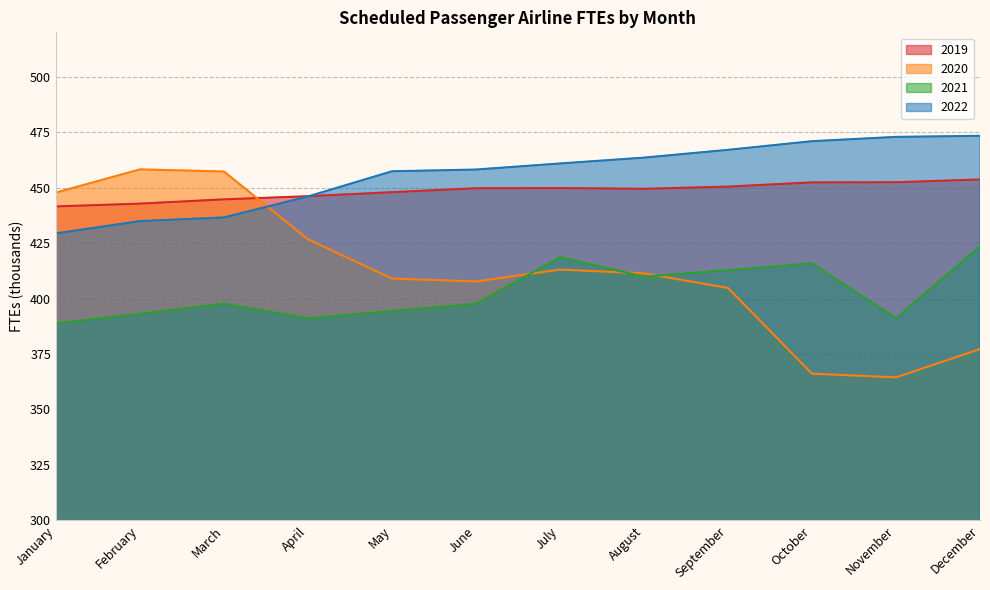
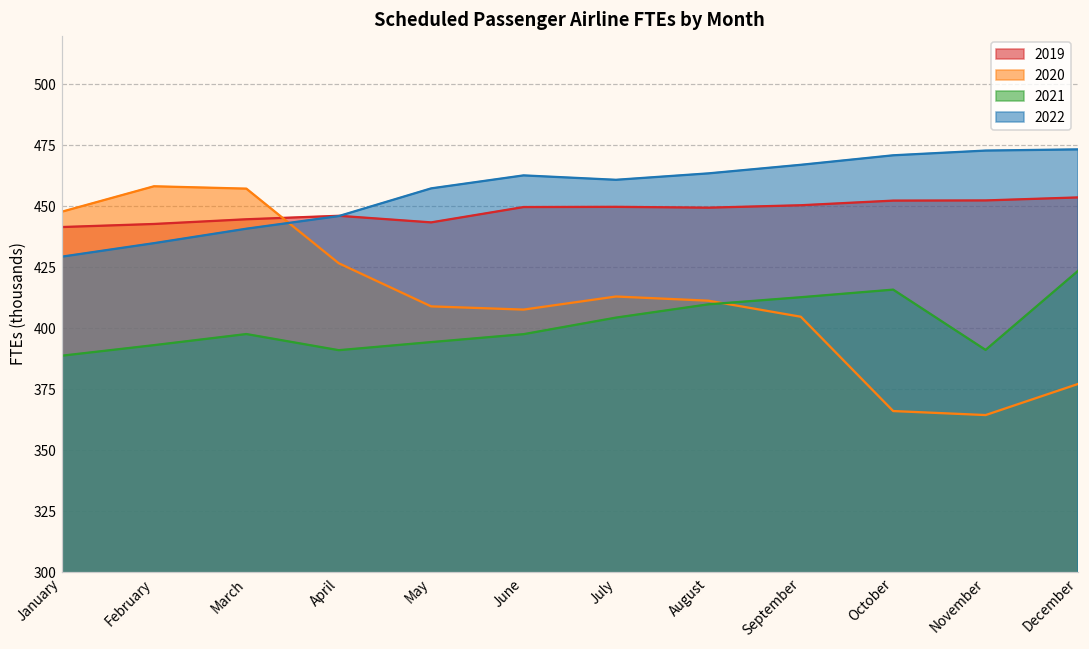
2022, March: 437 -> 441
2019, May: 448 -> 443
2022, June: 458 -> 463
2021, July: 419 -> 404
